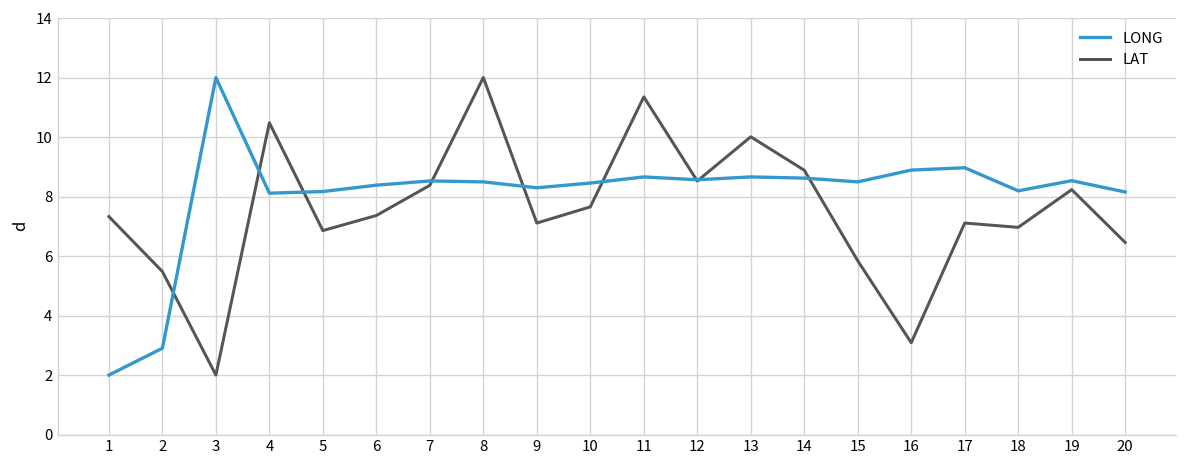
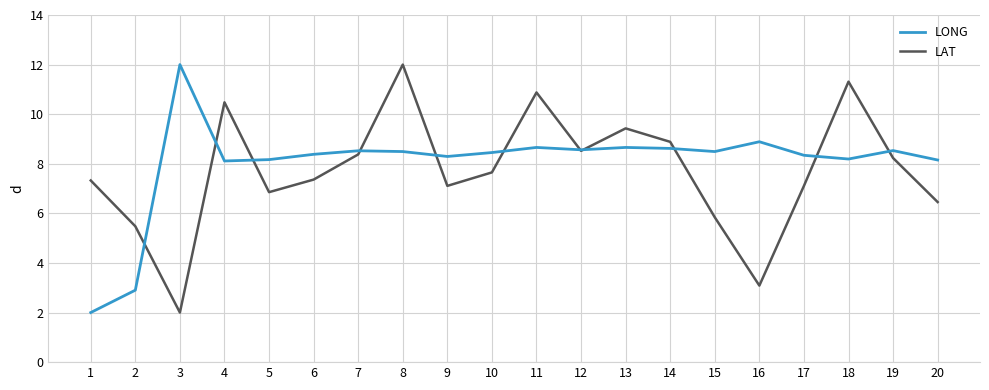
LAT, 11: 11.3 -> 10.9
LAT, 13: 10.0 -> 9.4
LONG, 17: 9.0 -> 8.3
LAT, 18: 7.0 -> 11.3
